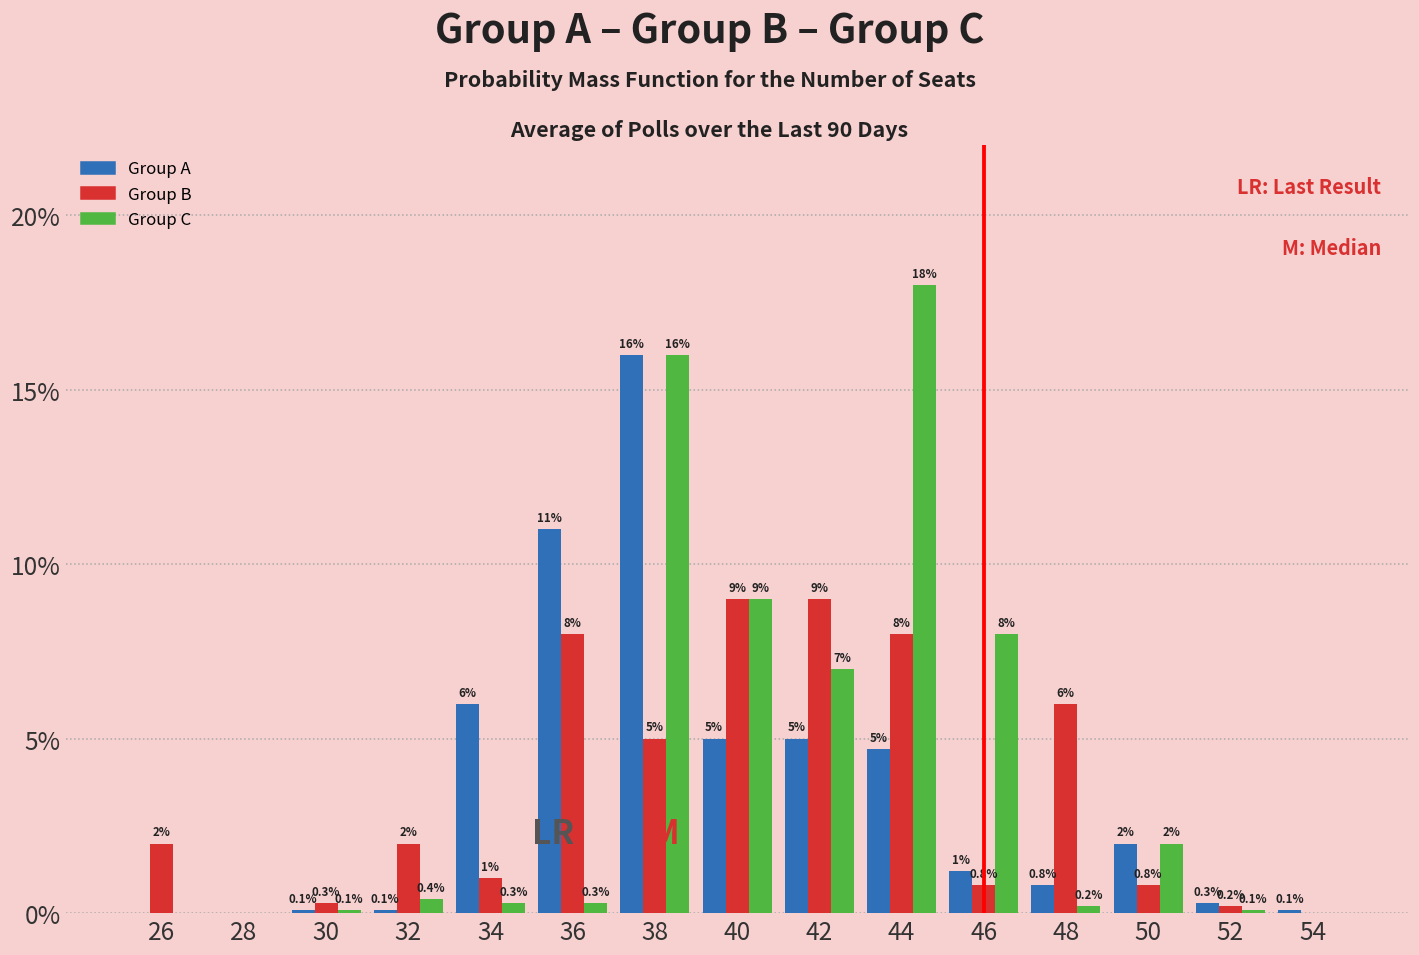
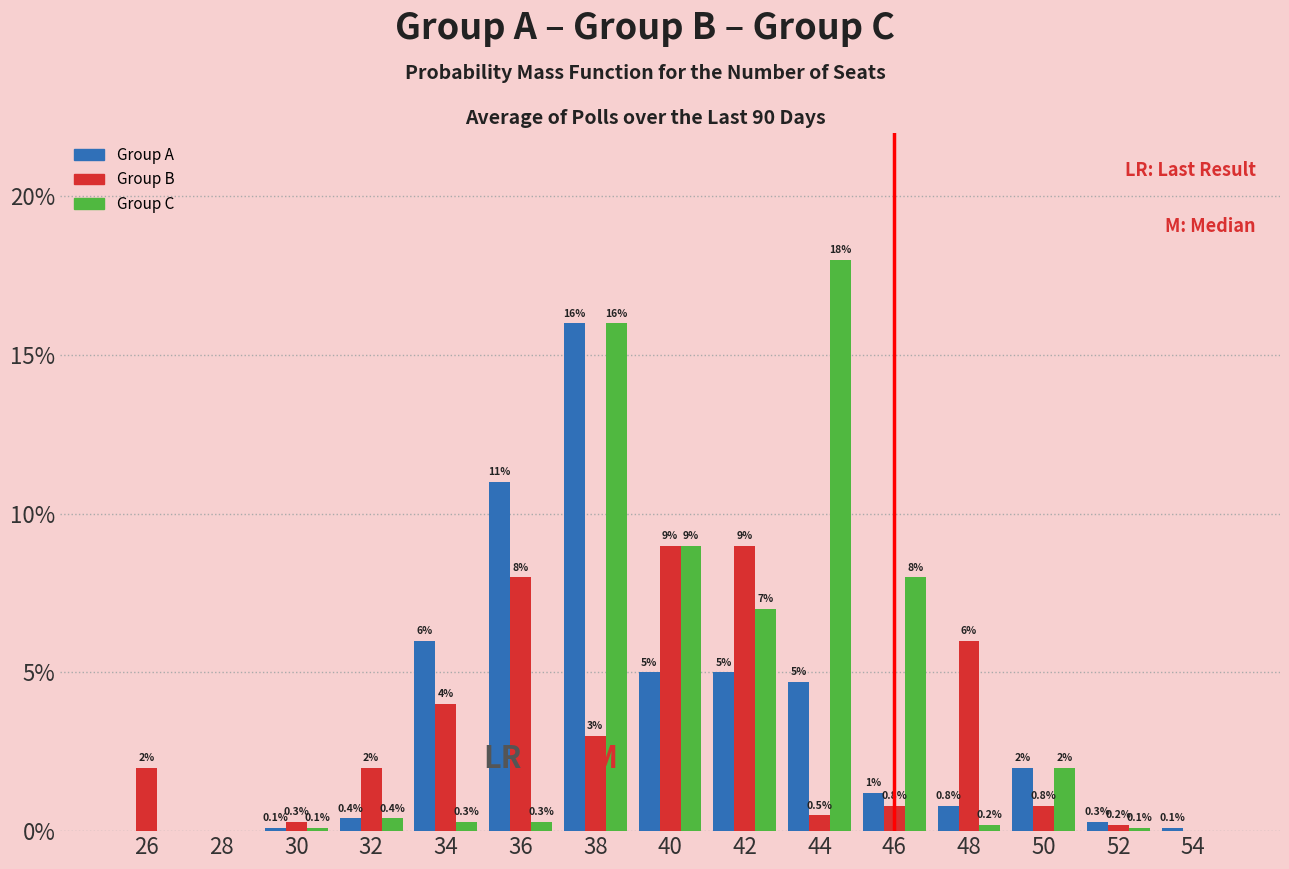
Group A, 32: 0.1% -> 0.4%
Group B, 34: 1% -> 4%
Group B, 38: 5% -> 3%
Group B, 44: 8% -> 0.5%
